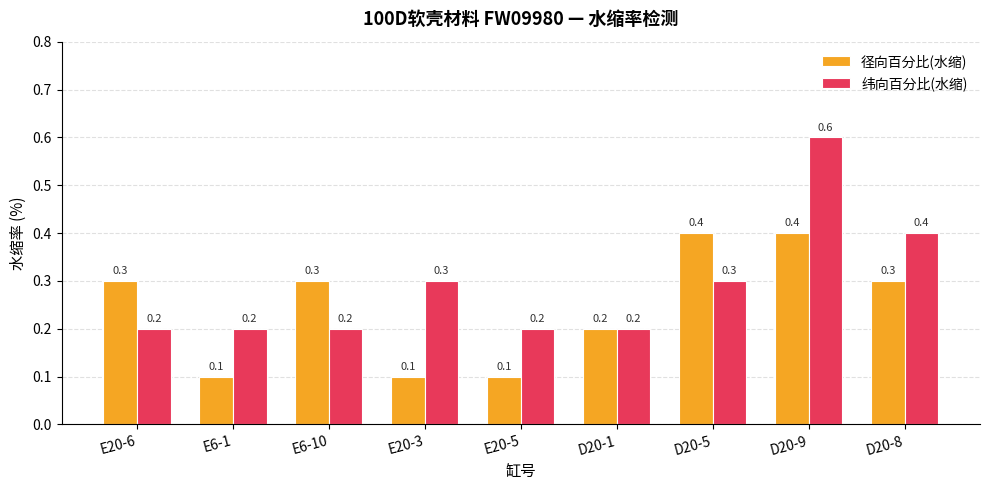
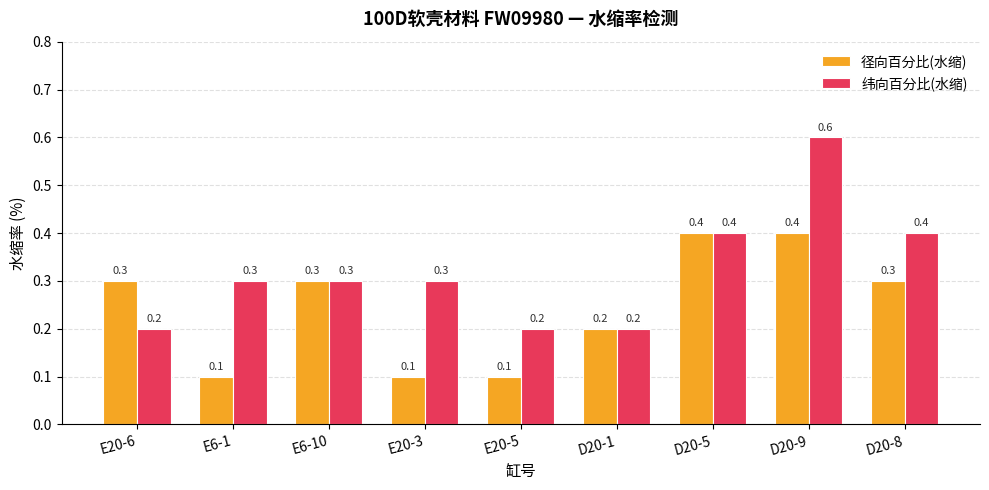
纬向百分比(水缩), E6-1: 0.2 -> 0.3
纬向百分比(水缩), E6-10: 0.2 -> 0.3
纬向百分比(水缩), D20-5: 0.3 -> 0.4
